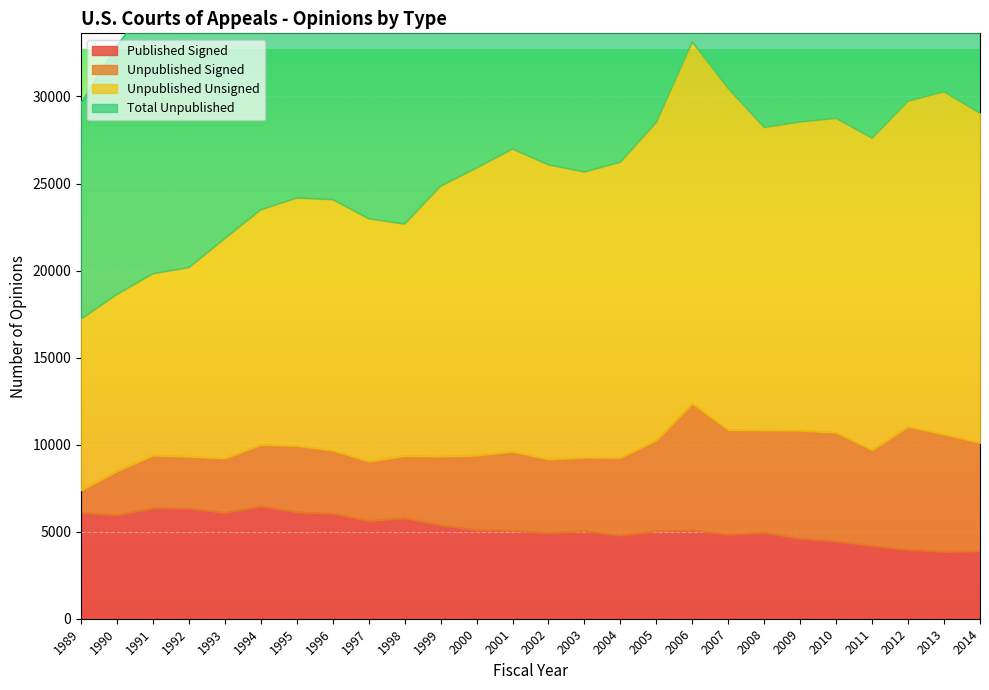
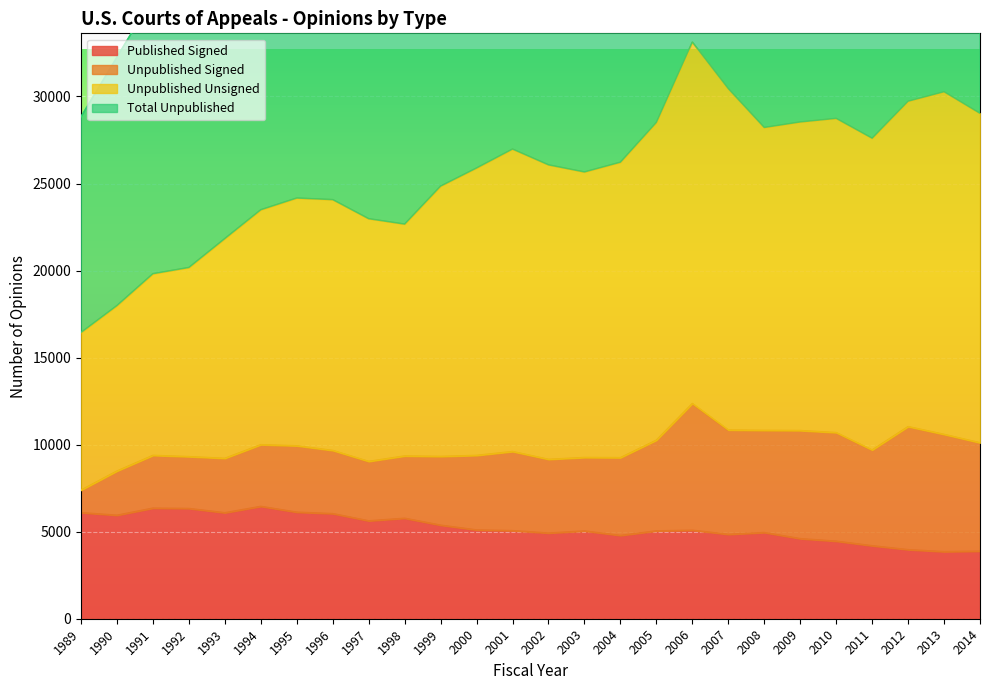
Unpublished Unsigned, 1989: 9800 -> 9100
Unpublished Unsigned, 1990: 10100 -> 9500
